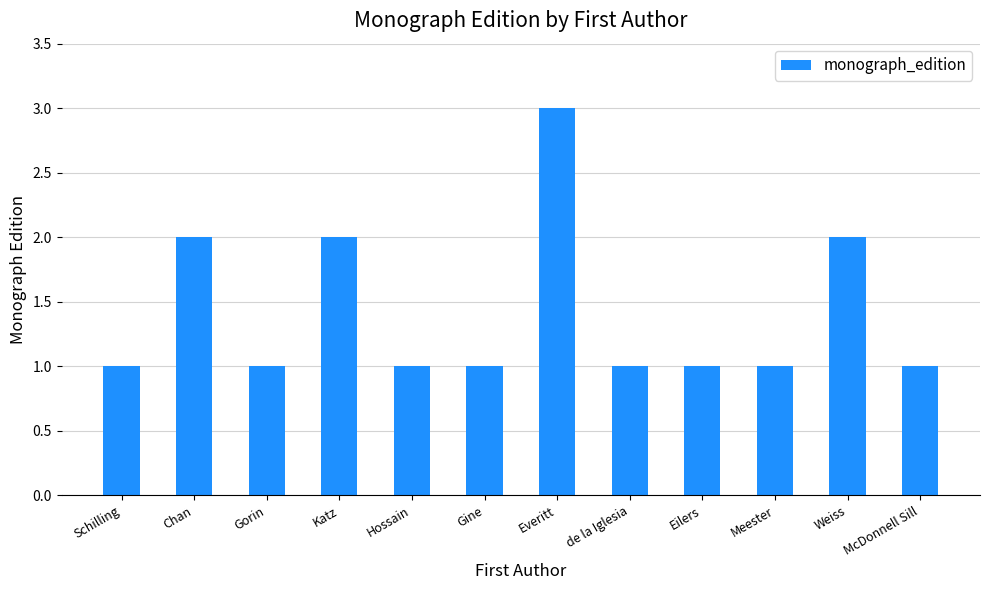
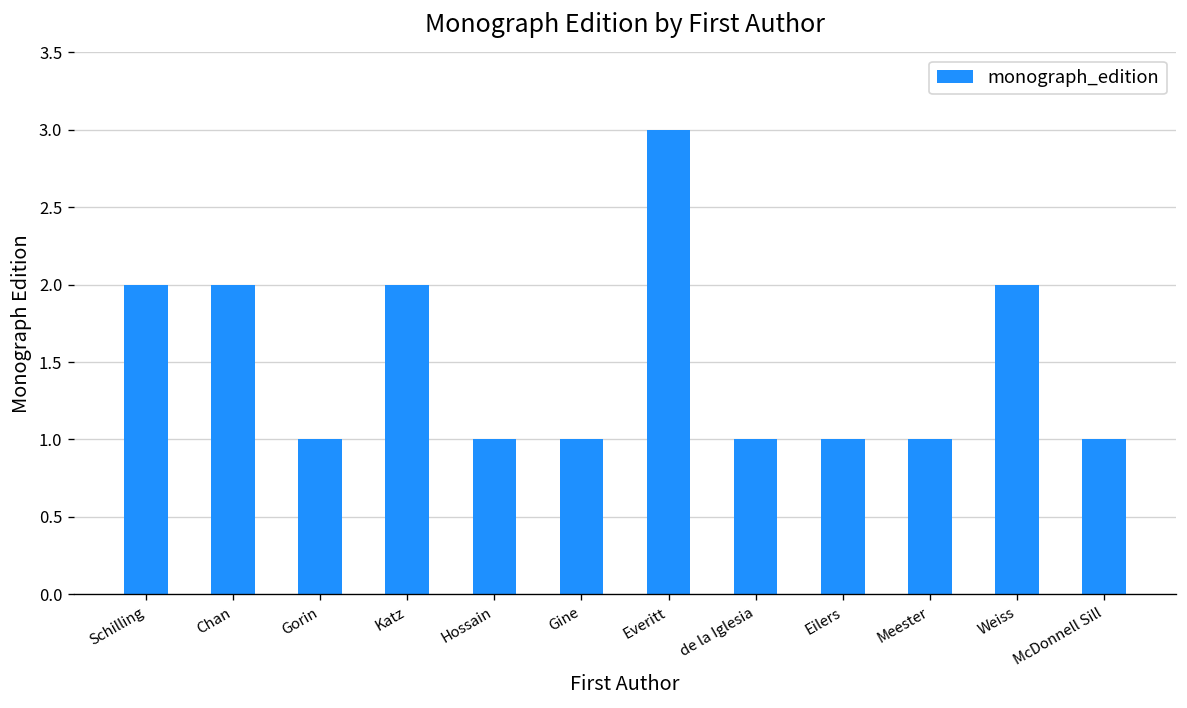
Schilling: 1 -> 2
